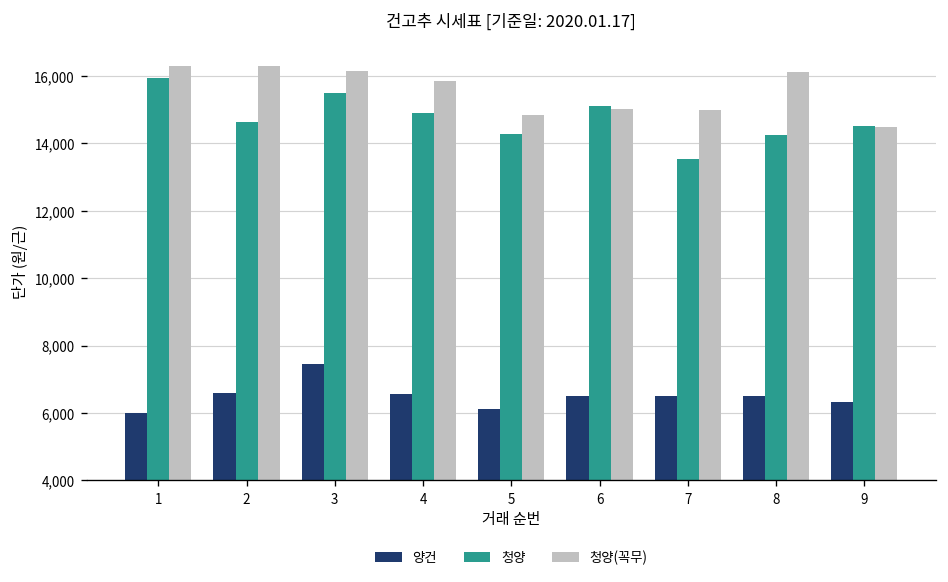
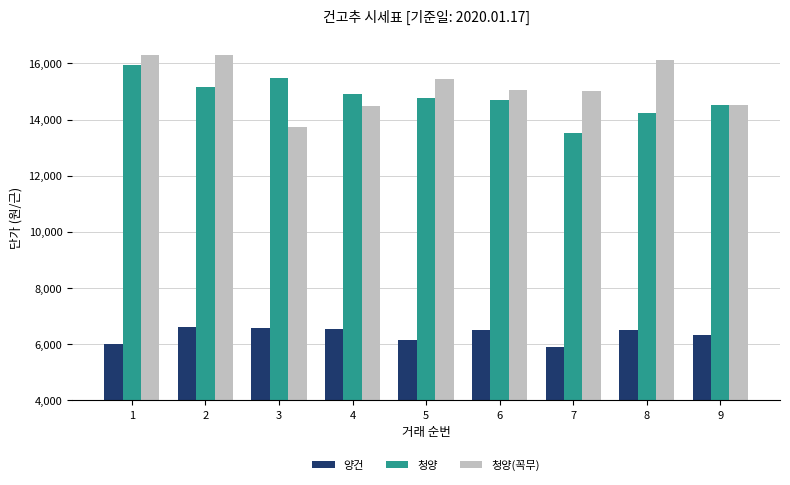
청양, 2: 14,600 -> 15,200
양건, 3: 7,500 -> 6,600
청양(꼭무), 3: 16,200 -> 13,800
청양(꼭무), 4: 15,900 -> 14,500
청양, 5: 14,300 -> 14,800
청양(꼭무), 5: 14,900 -> 15,500
청양, 6: 15,100 -> 14,700
양건, 7: 6,500 -> 5,900
